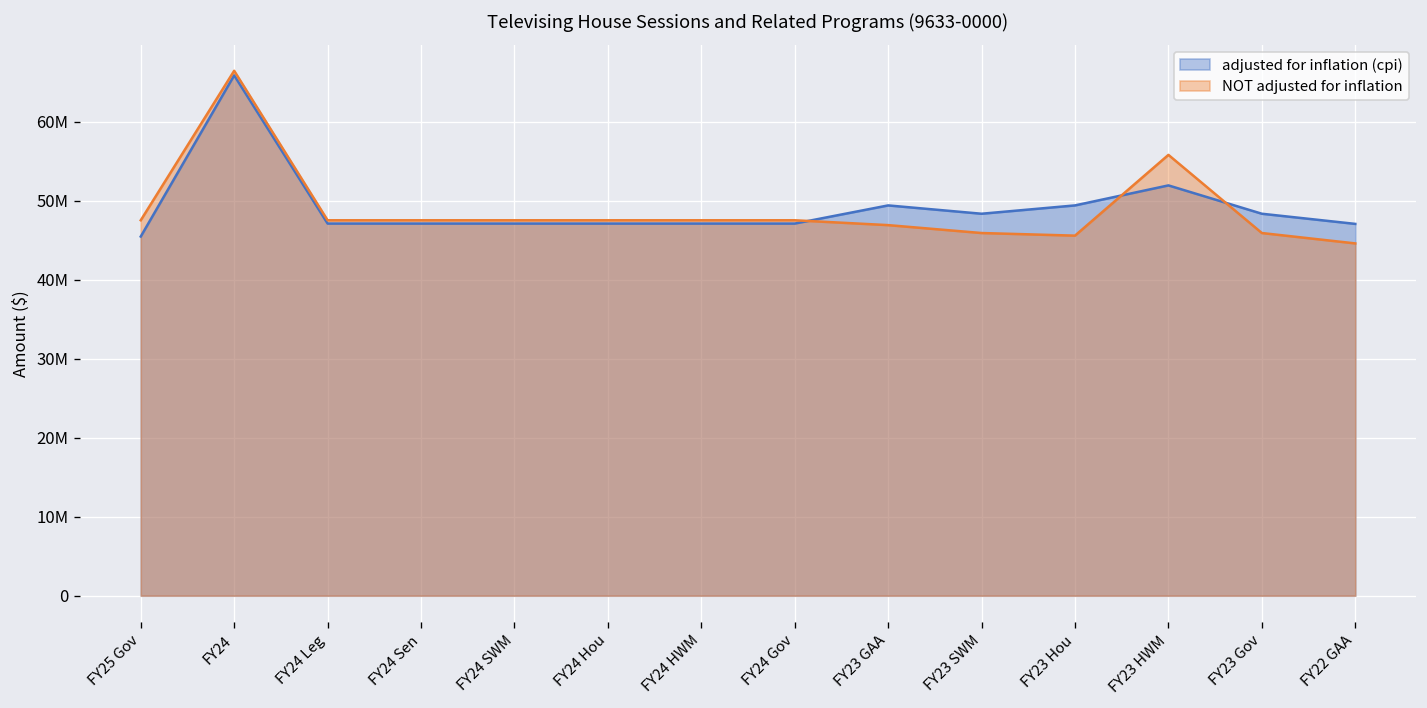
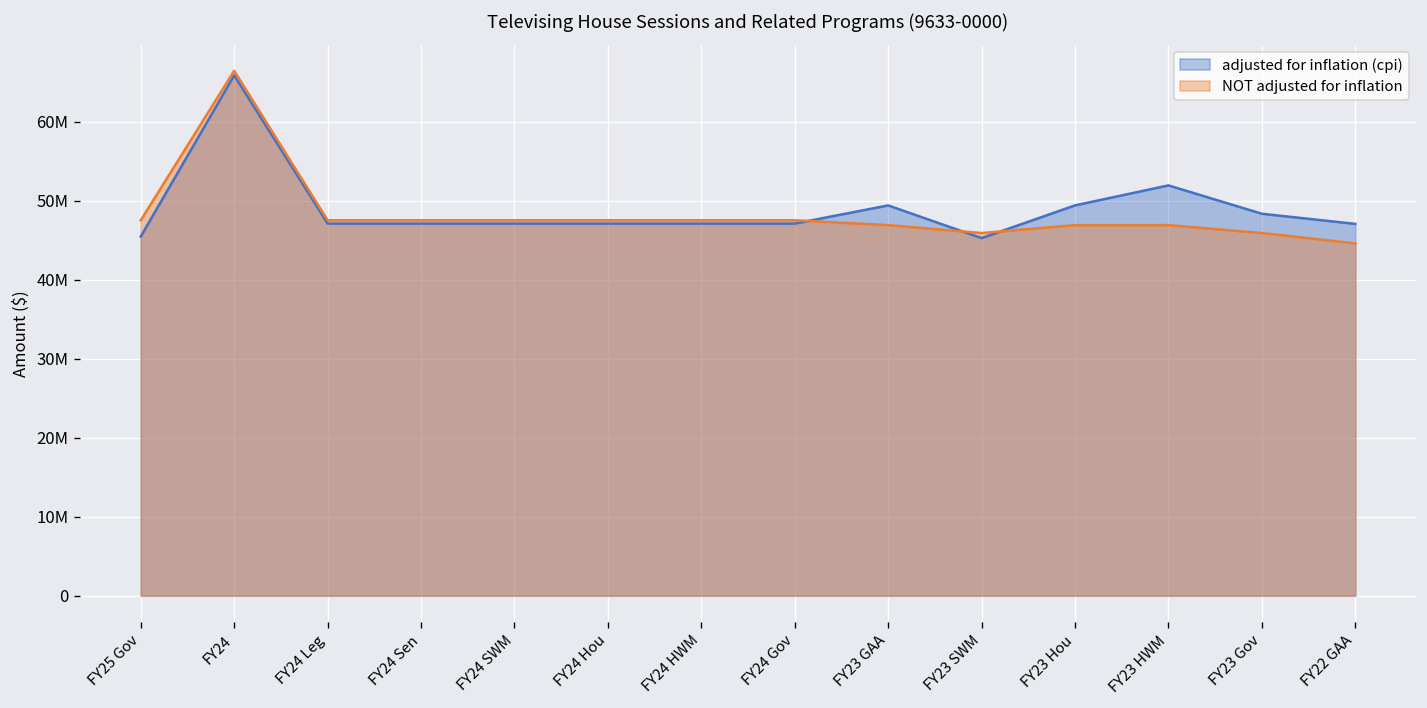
adjusted for inflation (cpi), FY23 SWM: 48000000 -> 45000000
NOT adjusted for inflation, FY23 Hou: 46000000 -> 47000000
NOT adjusted for inflation, FY23 HWM: 56000000 -> 47000000
